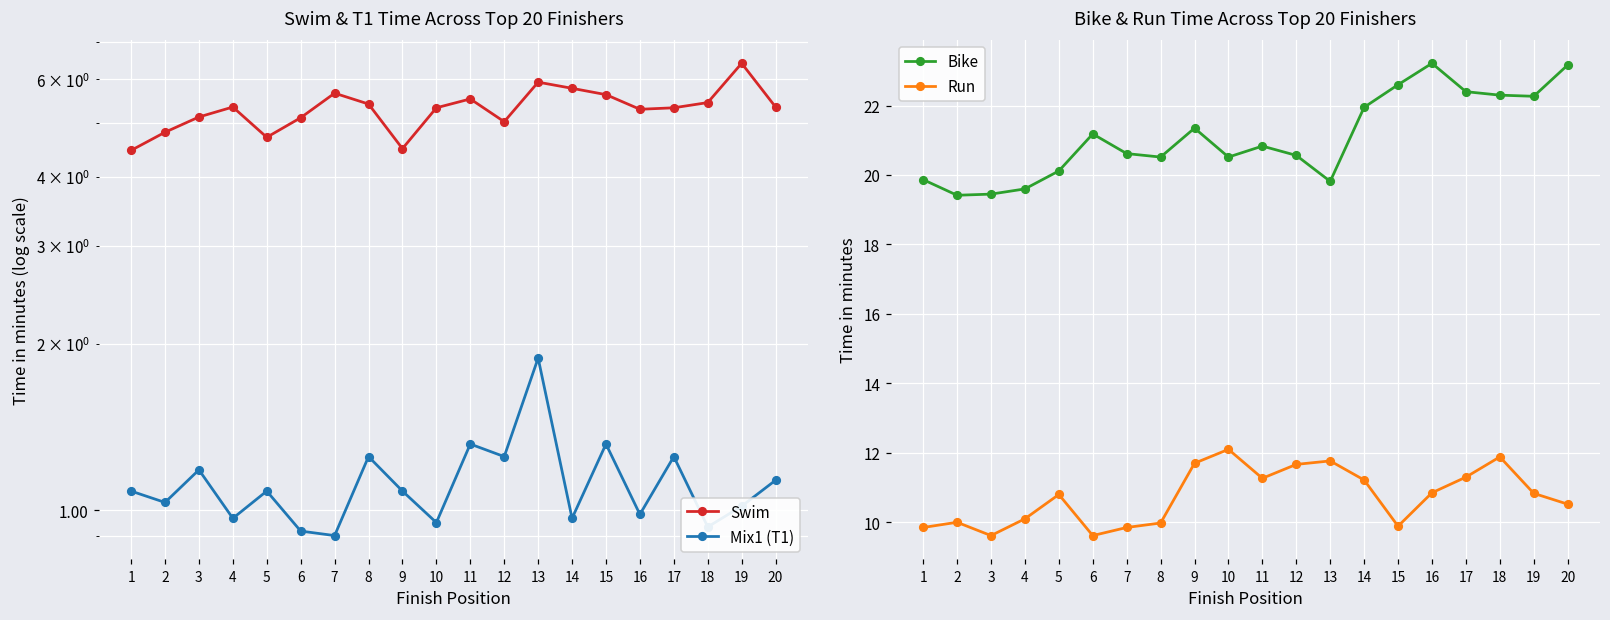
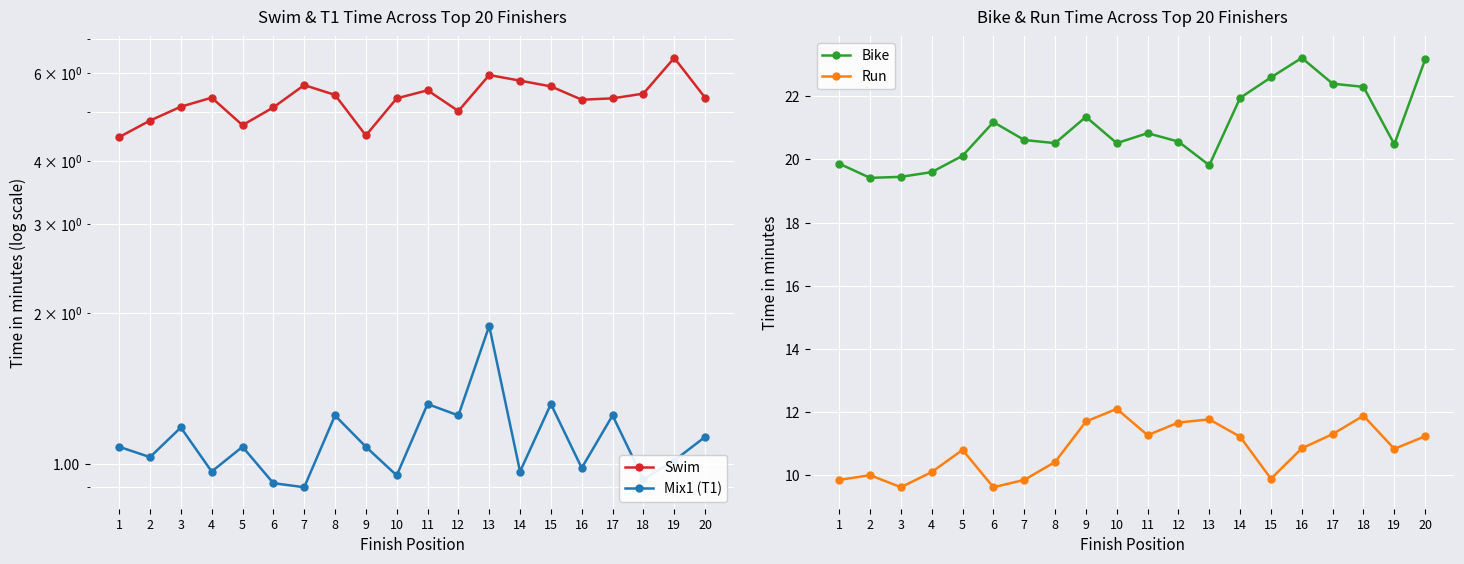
Bike & Run Time Across Top 20 Finishers, Run, 8: 10.0 -> 10.4
Bike & Run Time Across Top 20 Finishers, Bike, 19: 22.3 -> 20.5
Bike & Run Time Across Top 20 Finishers, Run, 20: 10.5 -> 11.2
